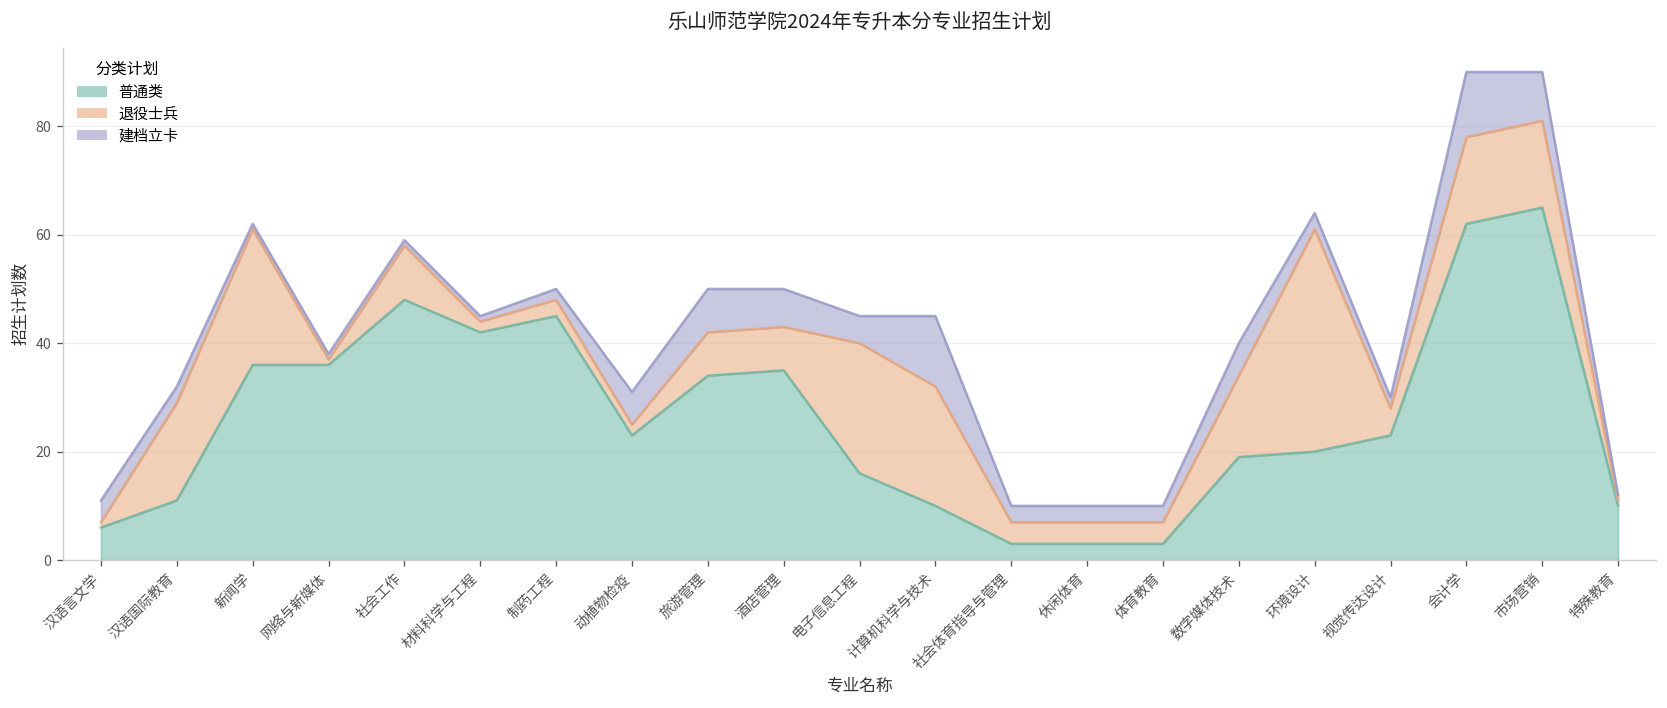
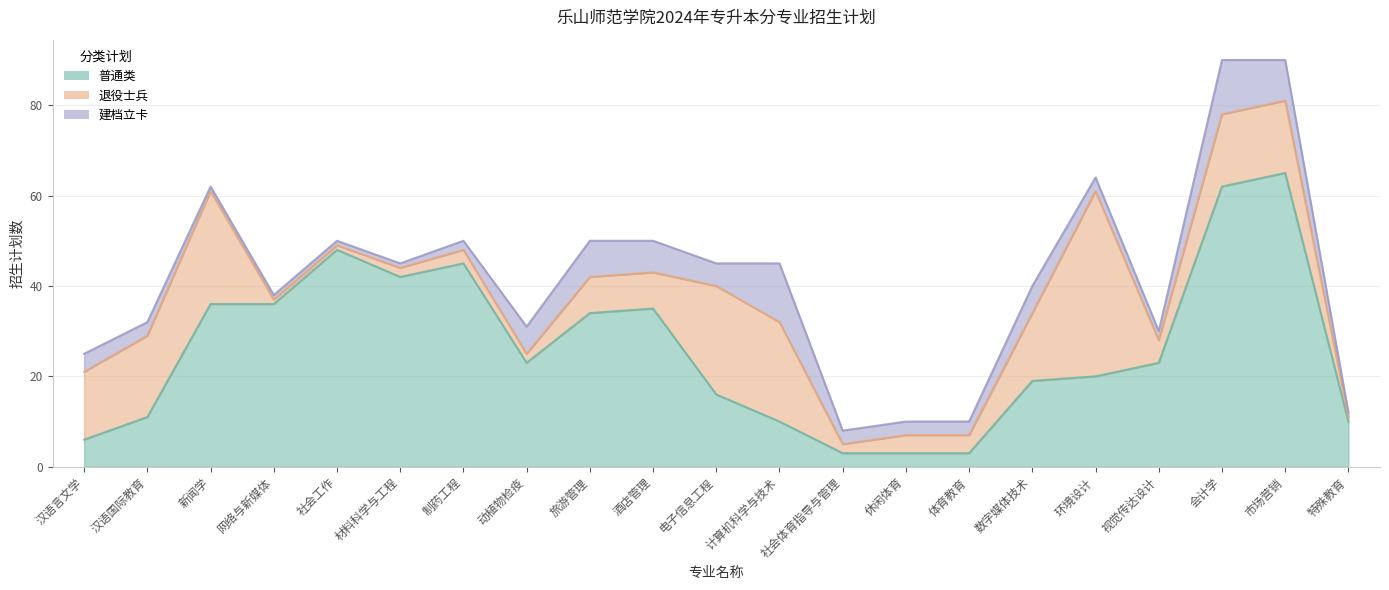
退役士兵, 汉语言文学: 1 -> 15
退役士兵, 社会工作: 10 -> 1
退役士兵, 社会体育指导与管理: 4 -> 2
